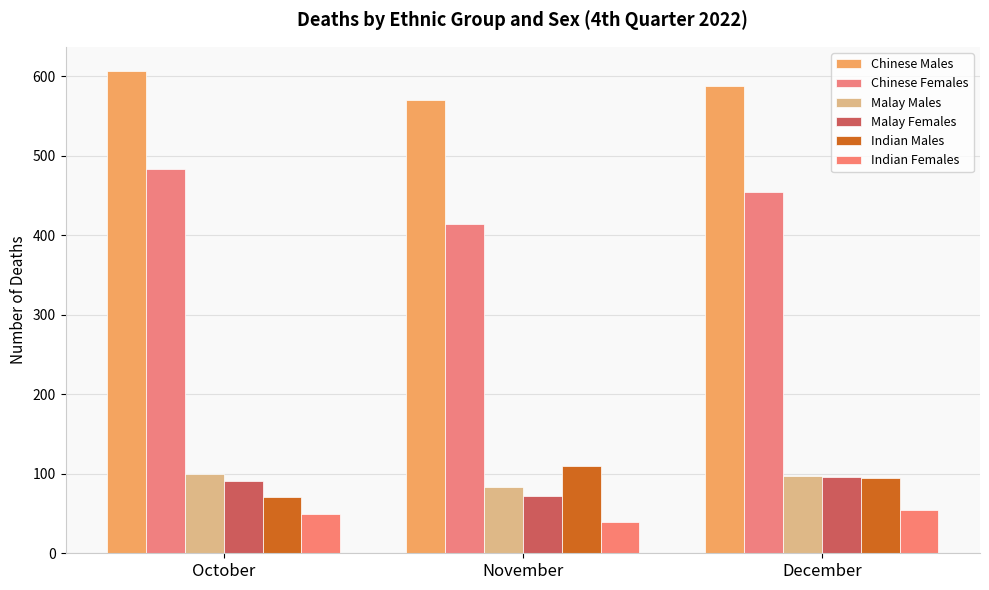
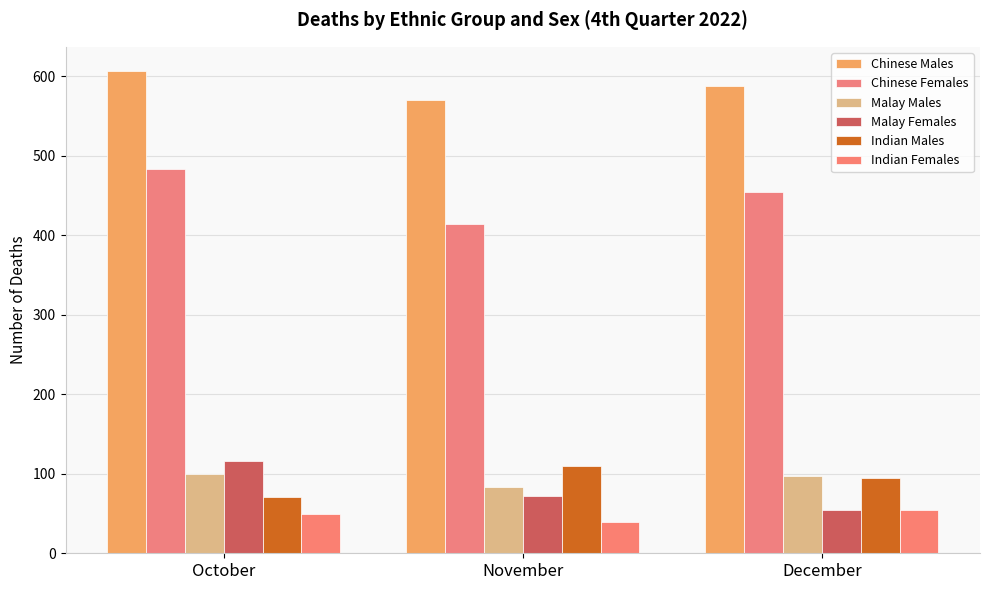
Malay Females, October: 90 -> 120
Malay Females, December: 100 -> 60
